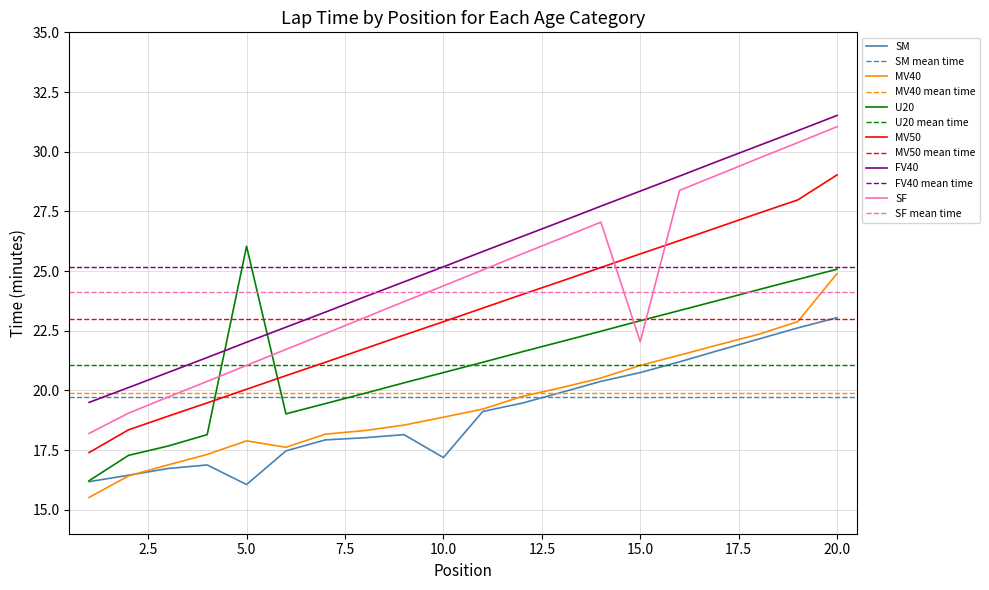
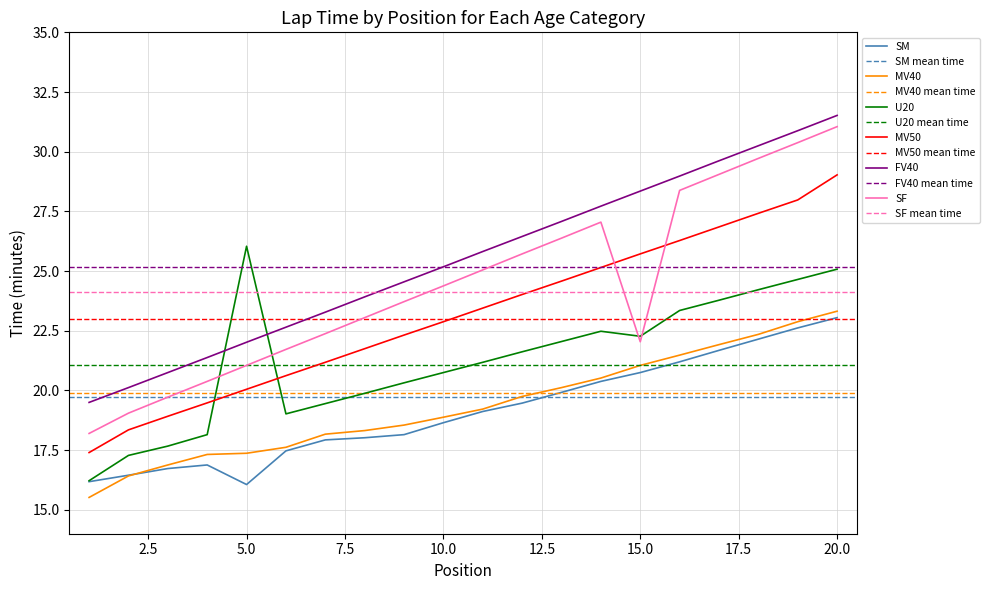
MV40, 5.0: 17.9 -> 17.4
SM, 10.0: 17.2 -> 18.7
U20, 15.0: 22.9 -> 22.3
MV40, 20.0: 24.9 -> 23.3
